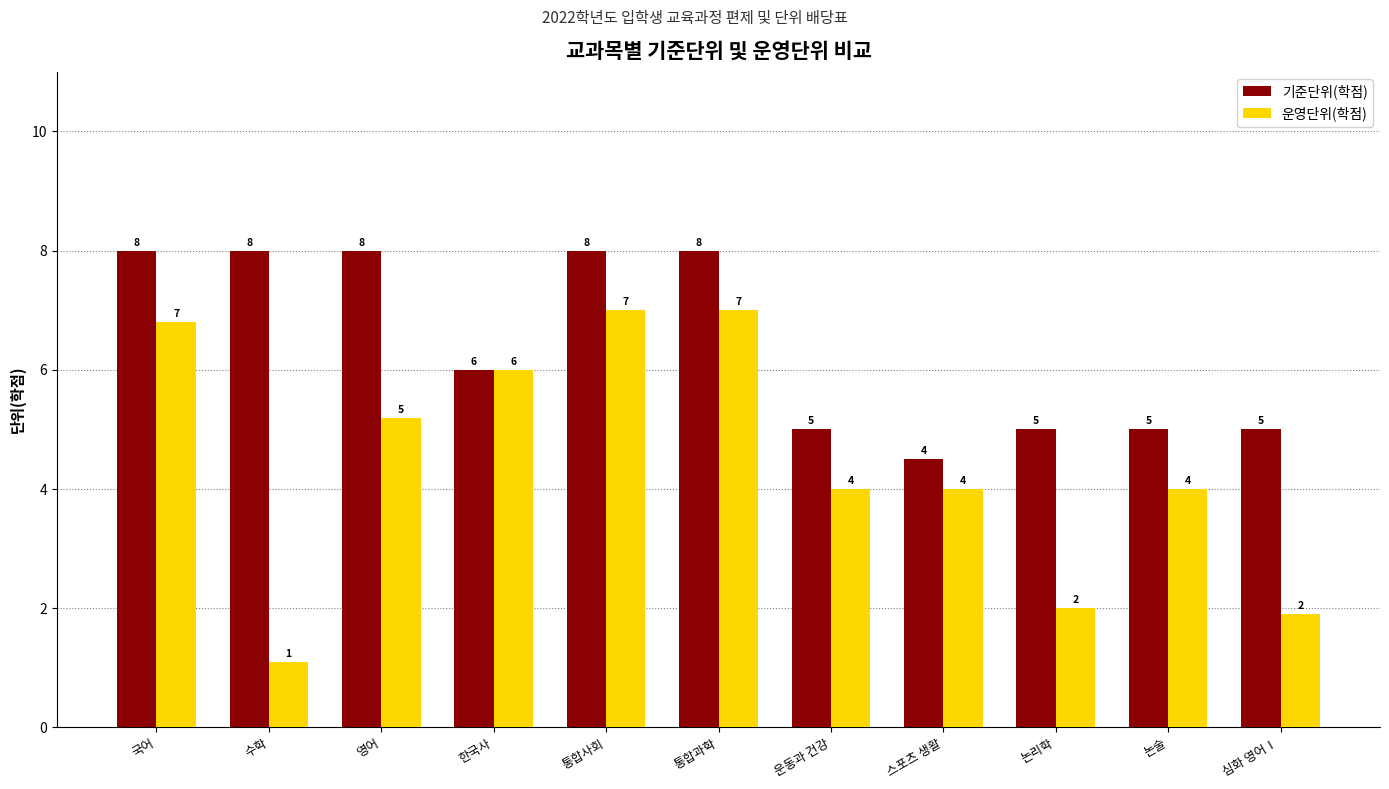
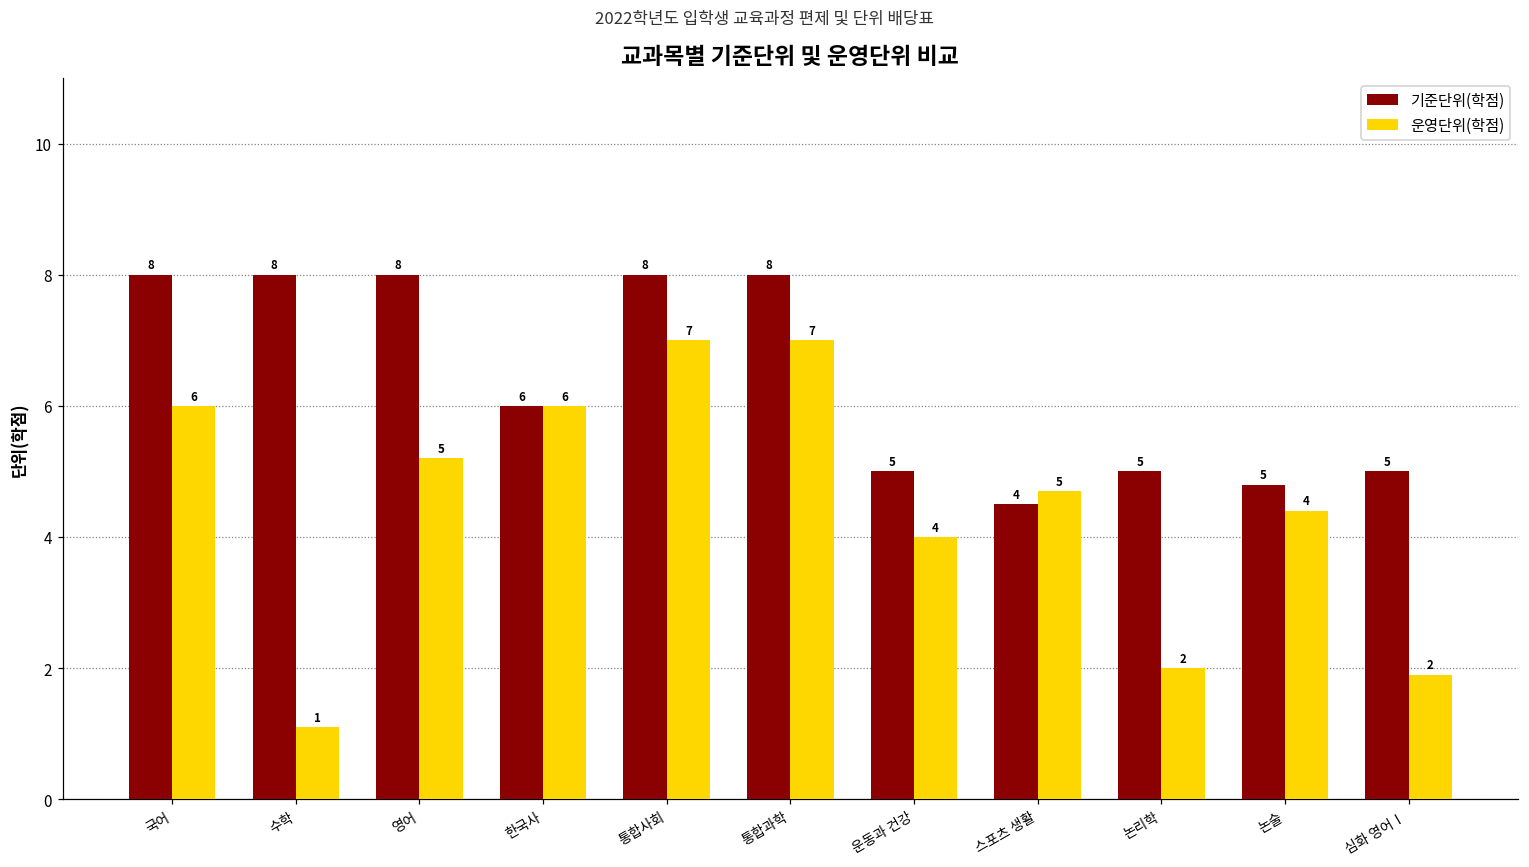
운영단위(학점), 국어: 7 -> 6
운영단위(학점), 스포츠 생활: 4 -> 5
기준단위(학점), 논술: 5.0 -> 4.8
운영단위(학점), 논술: 4.0 -> 4.4
